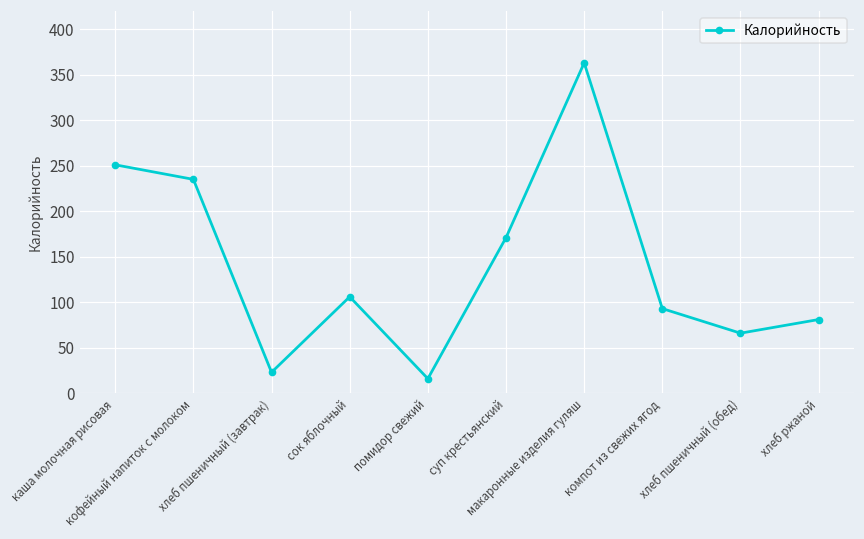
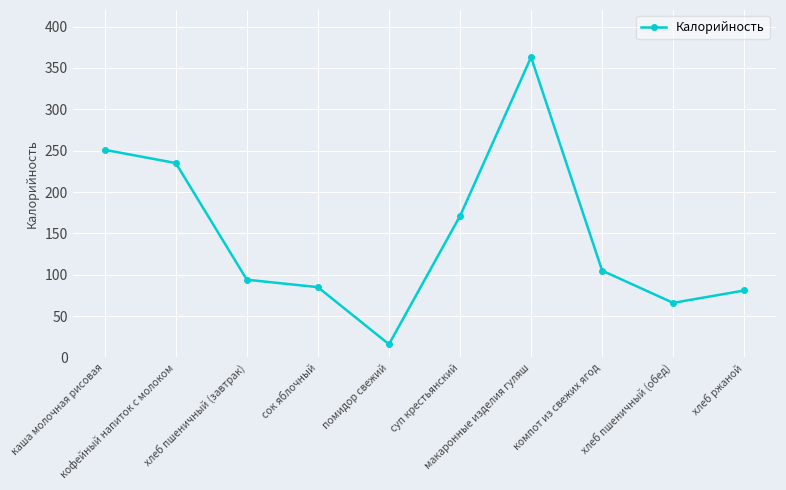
хлеб пшеничный (завтрак): 20 -> 90
сок яблочный: 110 -> 90
компот из свежих ягод: 90 -> 110
